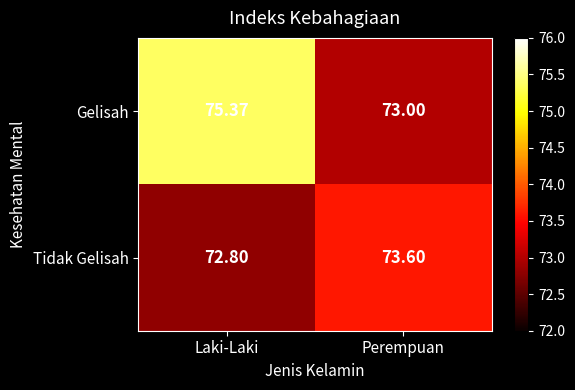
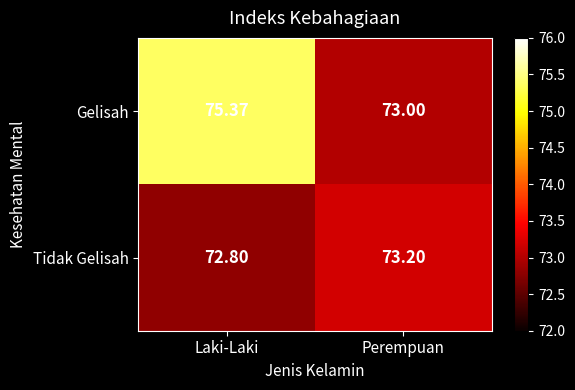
Tidak Gelisah, Perempuan: 73.60 -> 73.20
